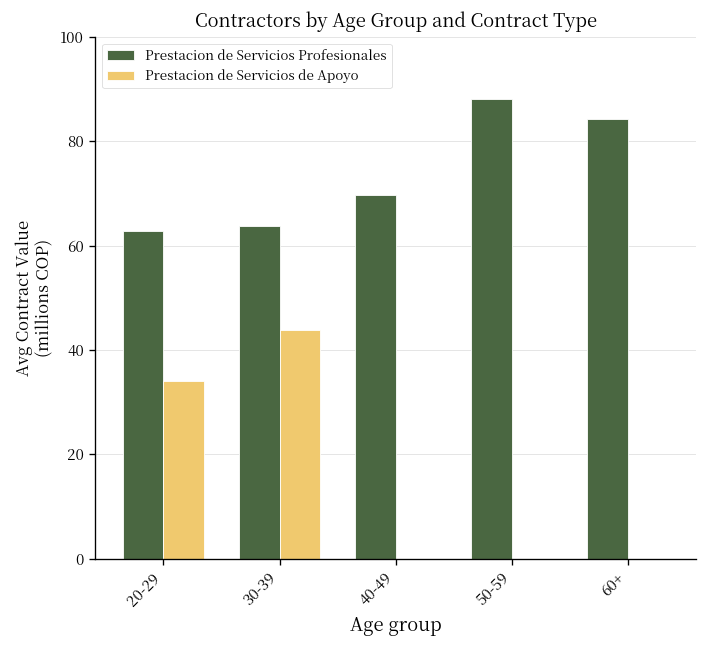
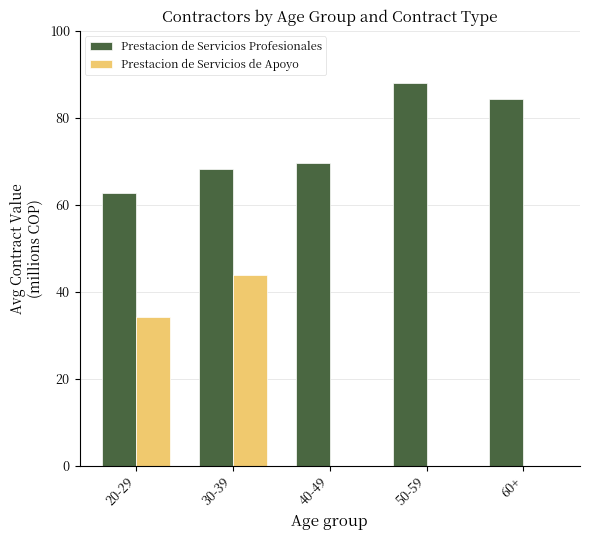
Prestacion de Servicios Profesionales, 30-39: 64 -> 68
